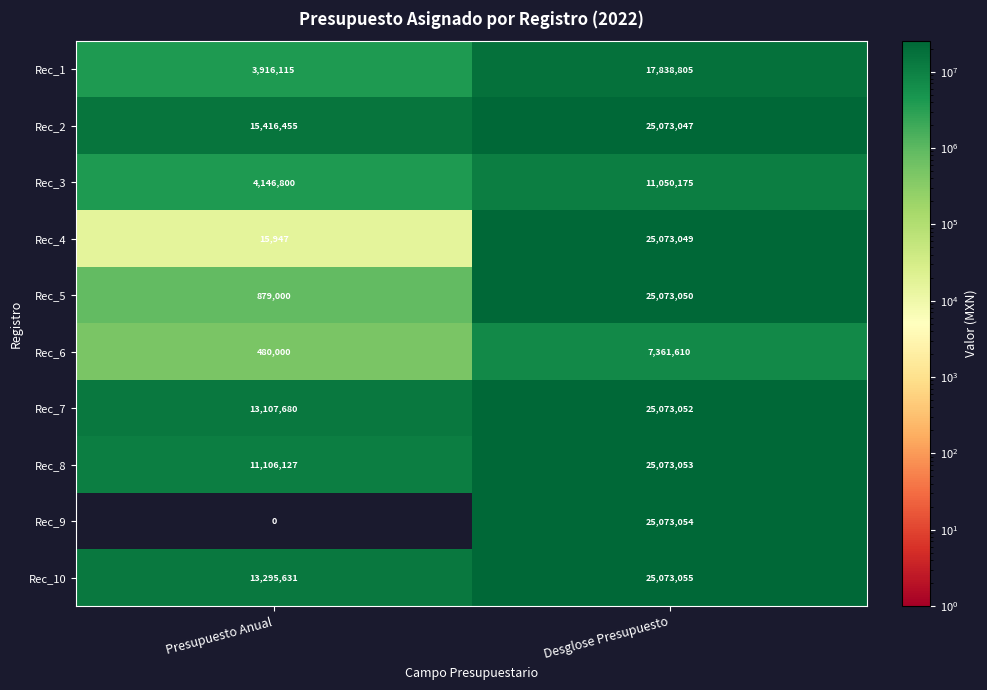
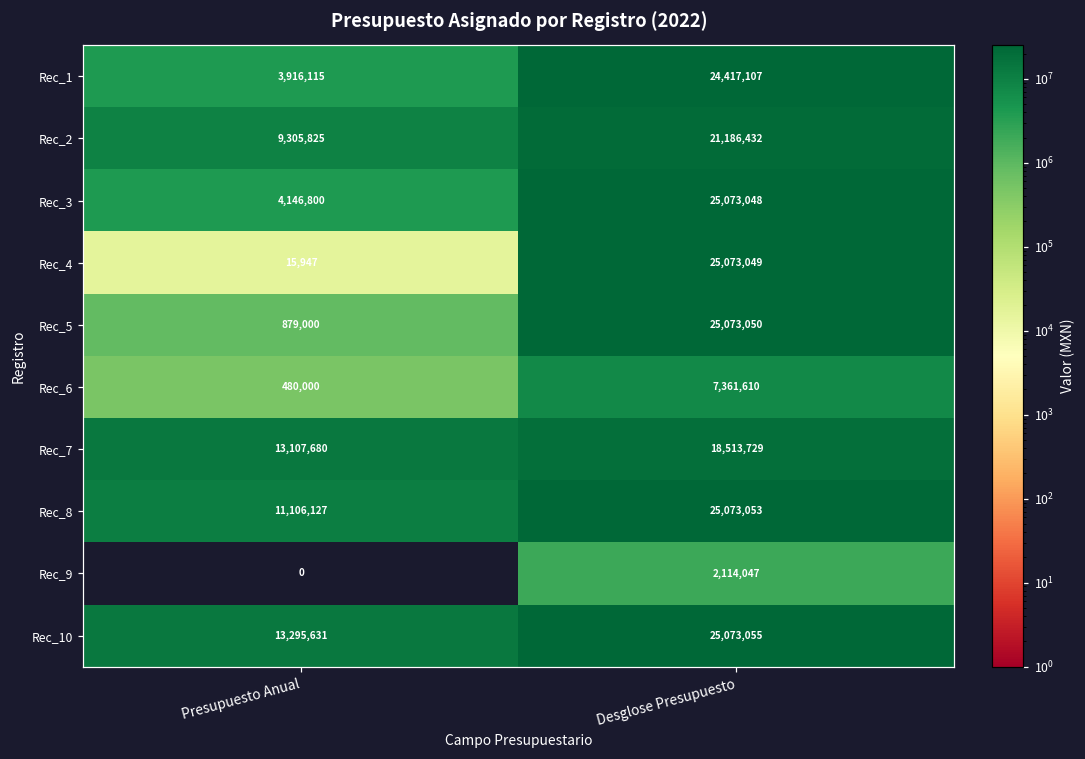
Rec_1, Desglose Presupuesto: 17,838,805 -> 24,417,107
Rec_2, Presupuesto Anual: 15,416,455 -> 9,305,825
Rec_2, Desglose Presupuesto: 25,073,047 -> 21,186,432
Rec_3, Desglose Presupuesto: 11,050,175 -> 25,073,048
Rec_7, Desglose Presupuesto: 25,073,052 -> 18,513,729
Rec_9, Desglose Presupuesto: 25,073,054 -> 2,114,047
